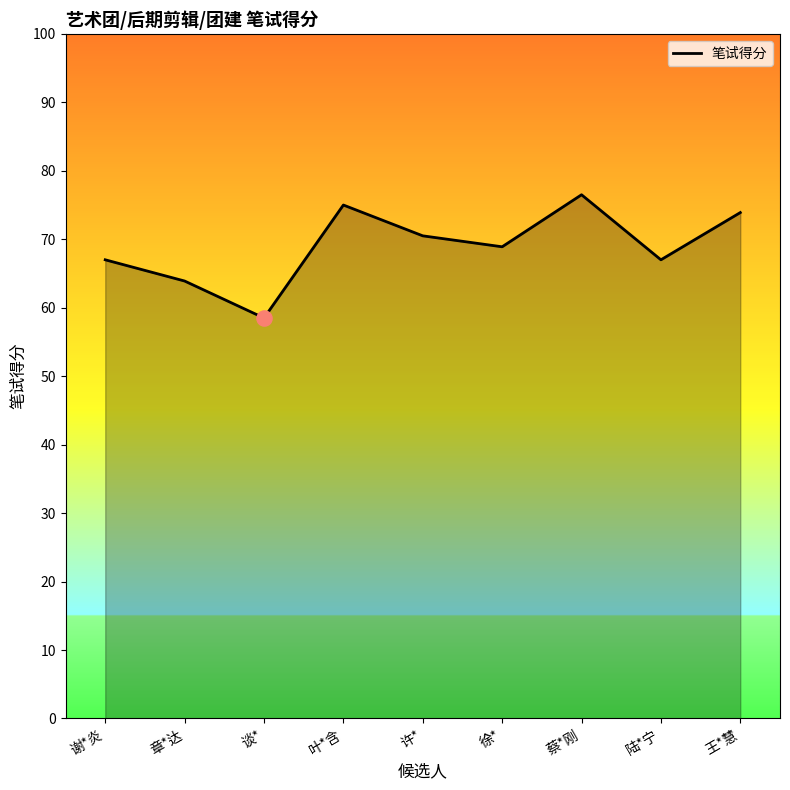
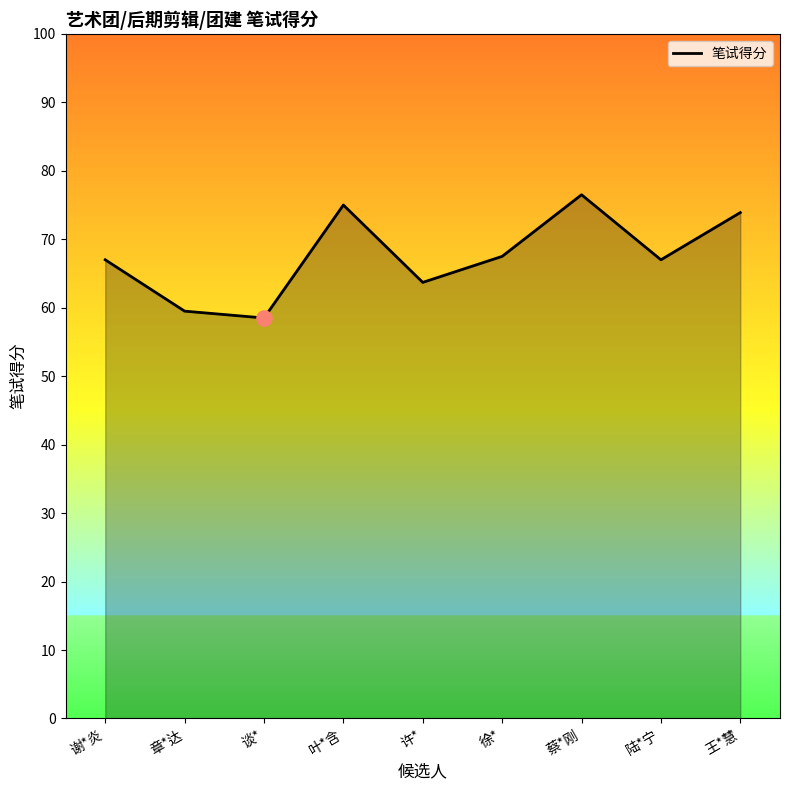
笔试得分, 章*达: 64 -> 60
笔试得分, 许*: 71 -> 64
笔试得分, 徐*: 69 -> 68
